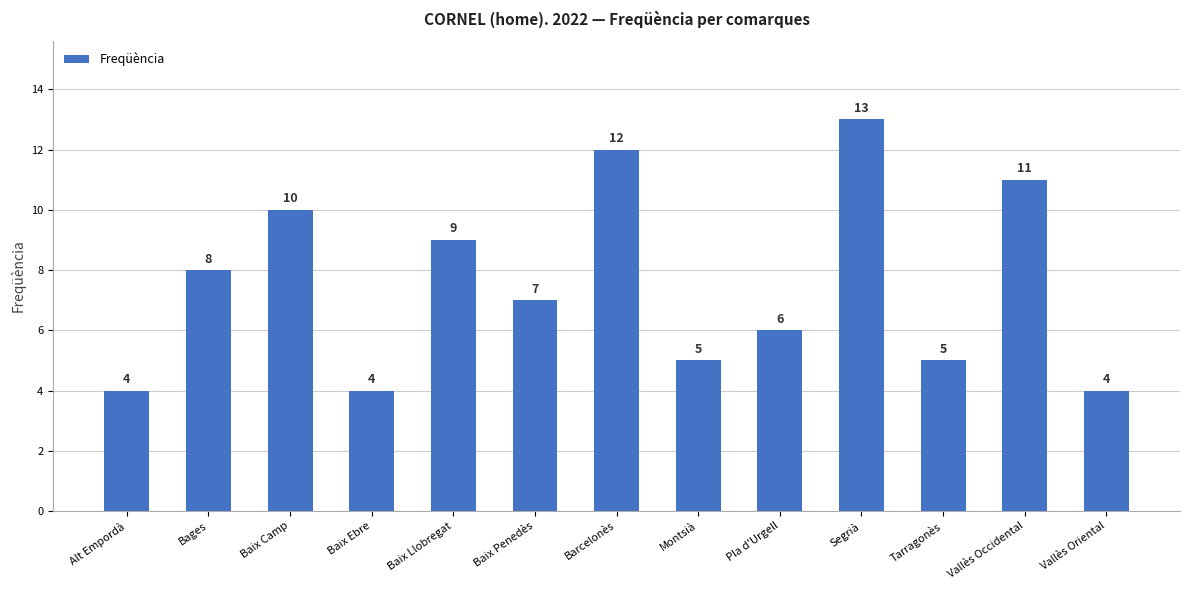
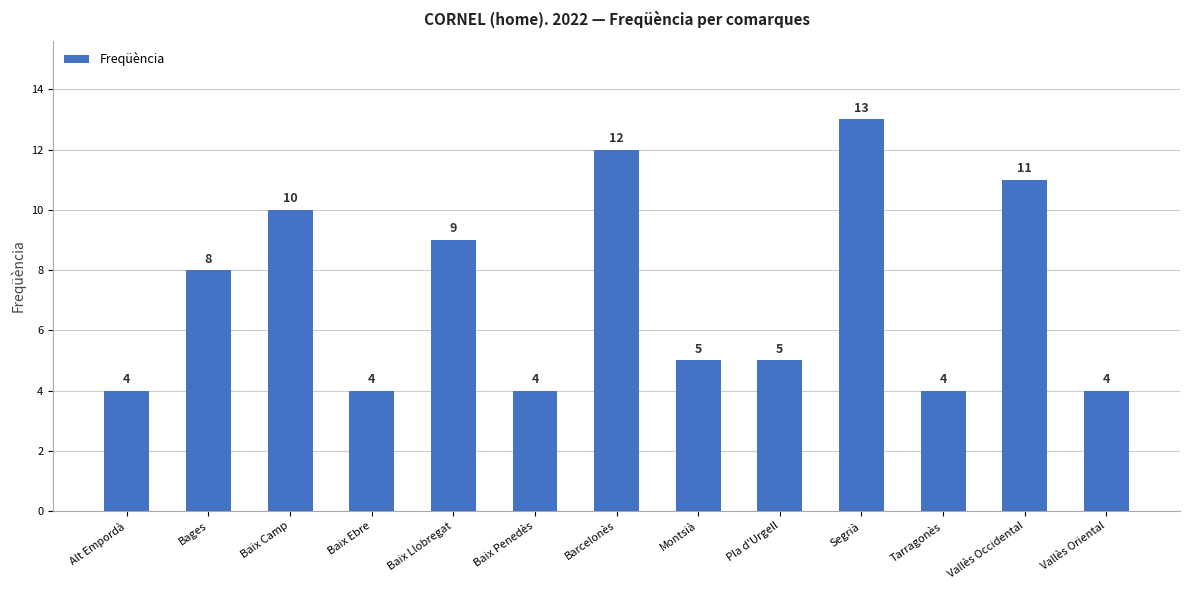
Baix Penedès: 7 -> 4
Pla d'Urgell: 6 -> 5
Tarragonès: 5 -> 4
